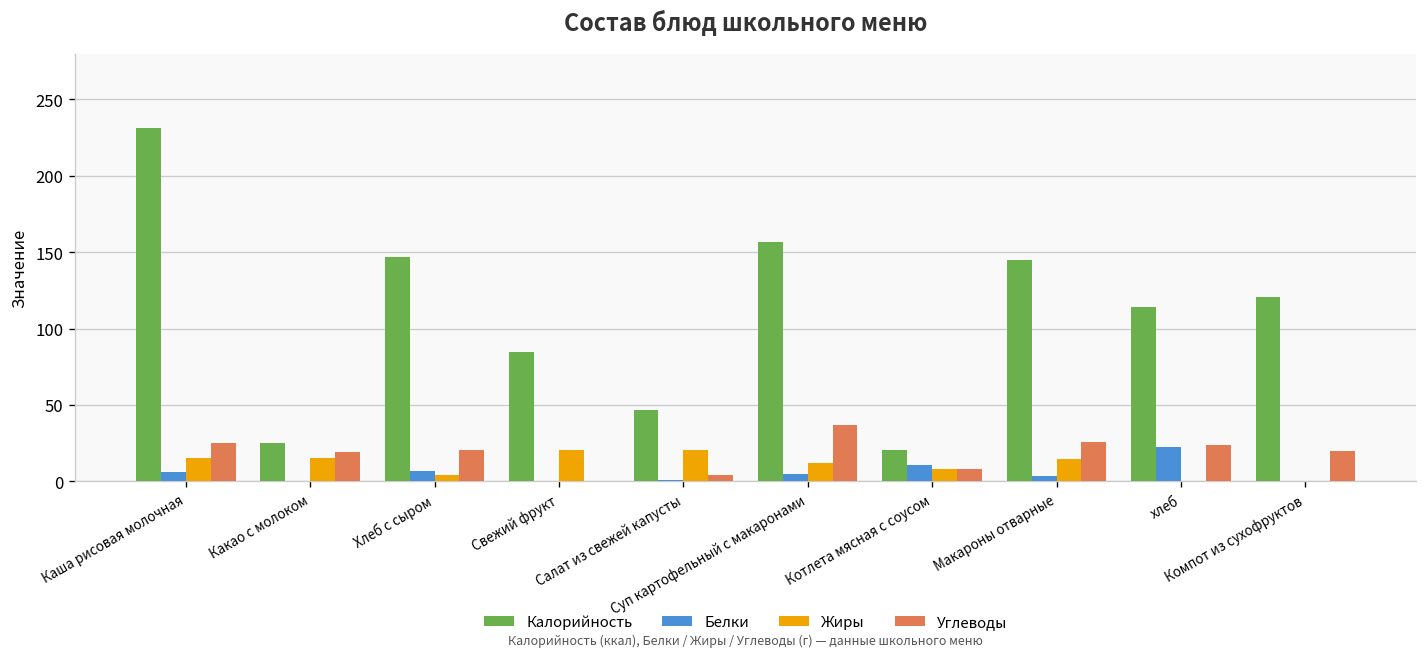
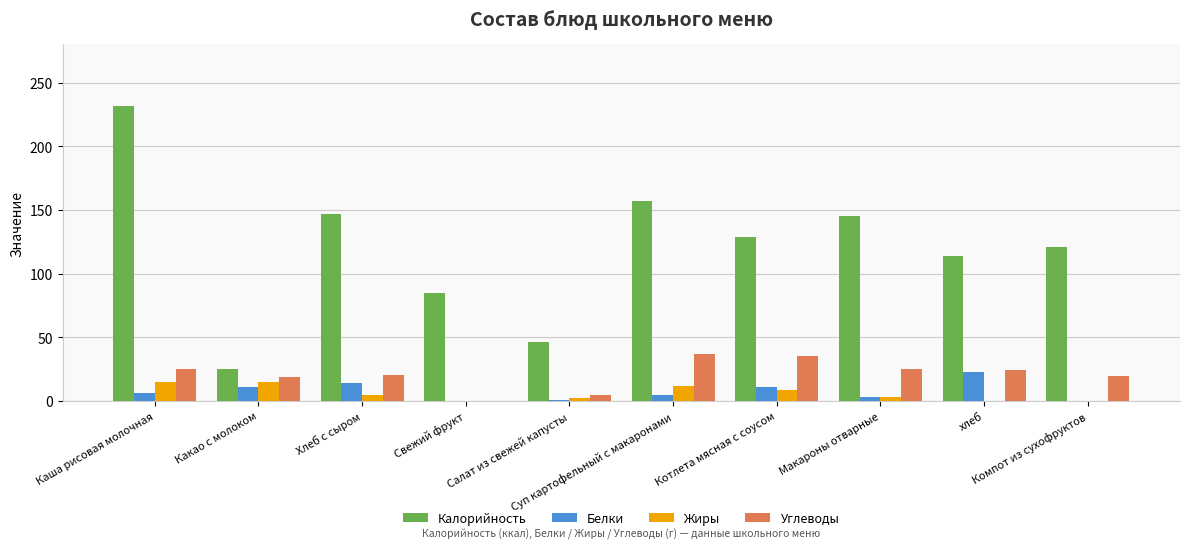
Белки, Какао с молоком: 0 -> 11
Белки, Хлеб с сыром: 7 -> 14
Жиры, Свежий фрукт: 21 -> 0
Жиры, Салат из свежей капусты: 20 -> 2
Калорийность, Котлета мясная с соусом: 21 -> 129
Углеводы, Котлета мясная с соусом: 8 -> 36
Жиры, Макароны отварные: 15 -> 3
